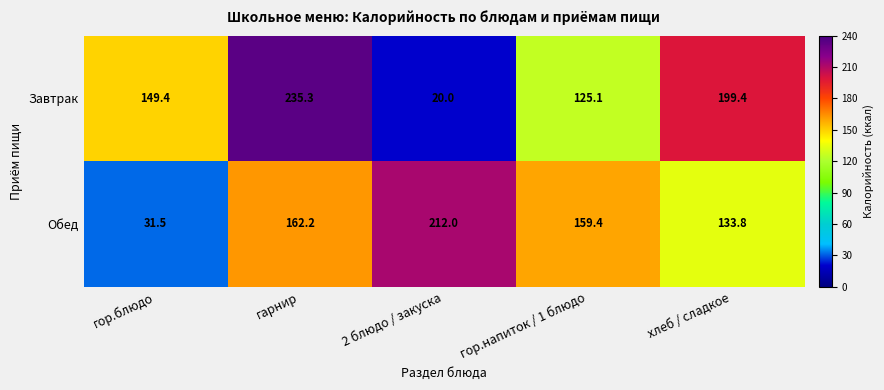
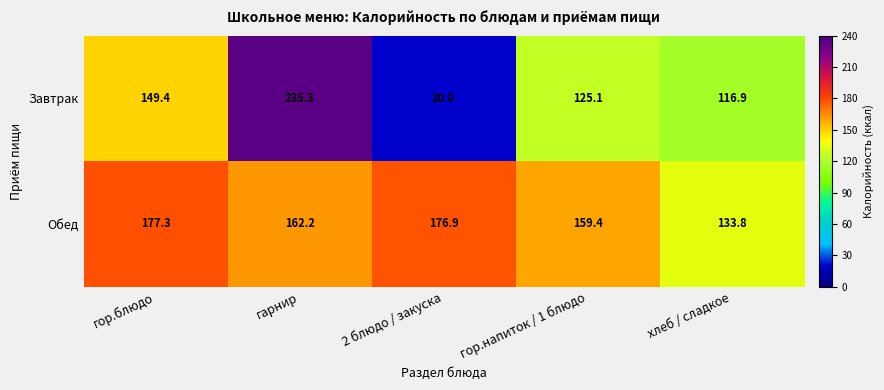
Завтрак, хлеб / сладкое: 199.4 -> 116.9
Обед, гор.блюдо: 31.5 -> 177.3
Обед, 2 блюдо / закуска: 212.0 -> 176.9
